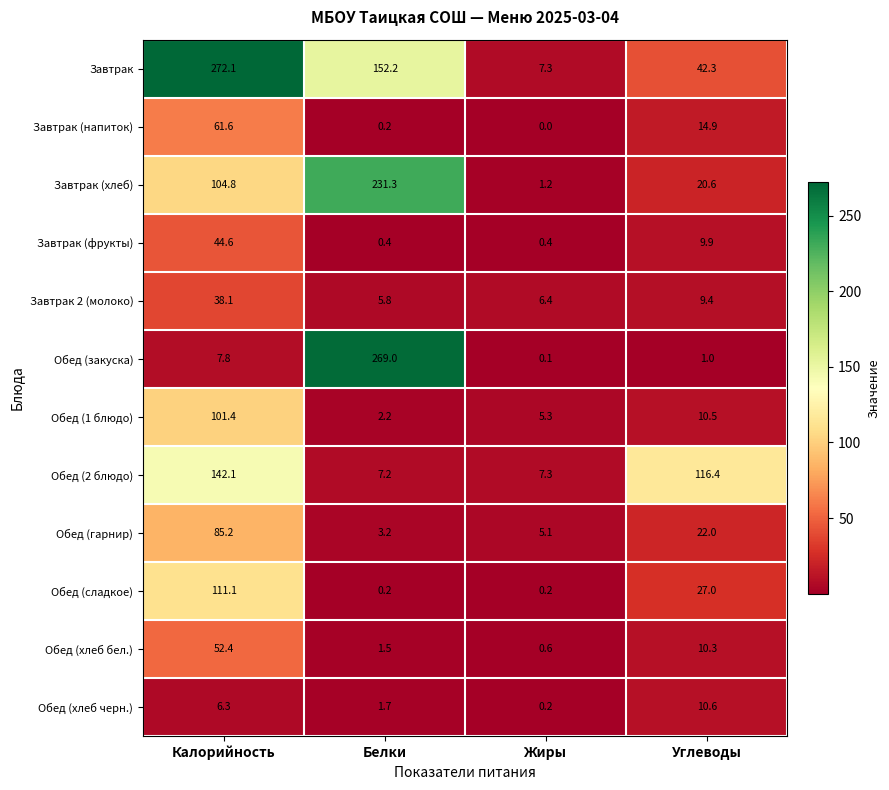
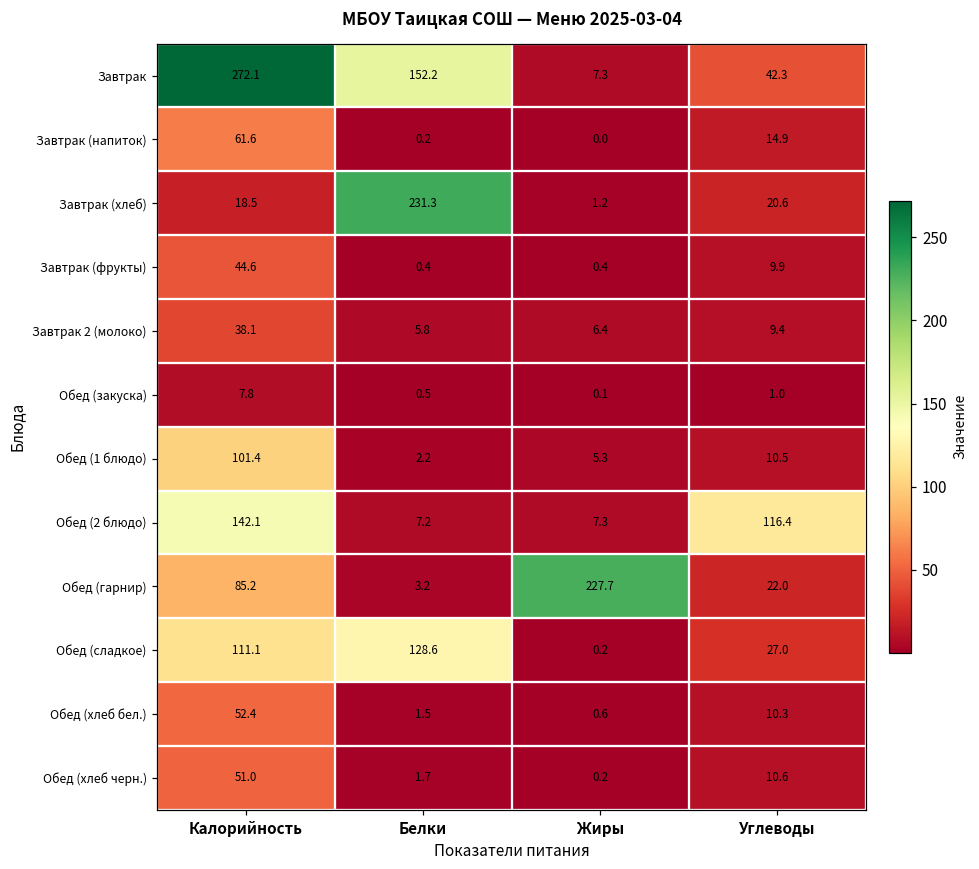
Завтрак (хлеб), Калорийность: 104.8 -> 18.5
Обед (закуска), Белки: 269.0 -> 0.5
Обед (гарнир), Жиры: 5.1 -> 227.7
Обед (сладкое), Белки: 0.2 -> 128.6
Обед (хлеб черн.), Калорийность: 6.3 -> 51.0
